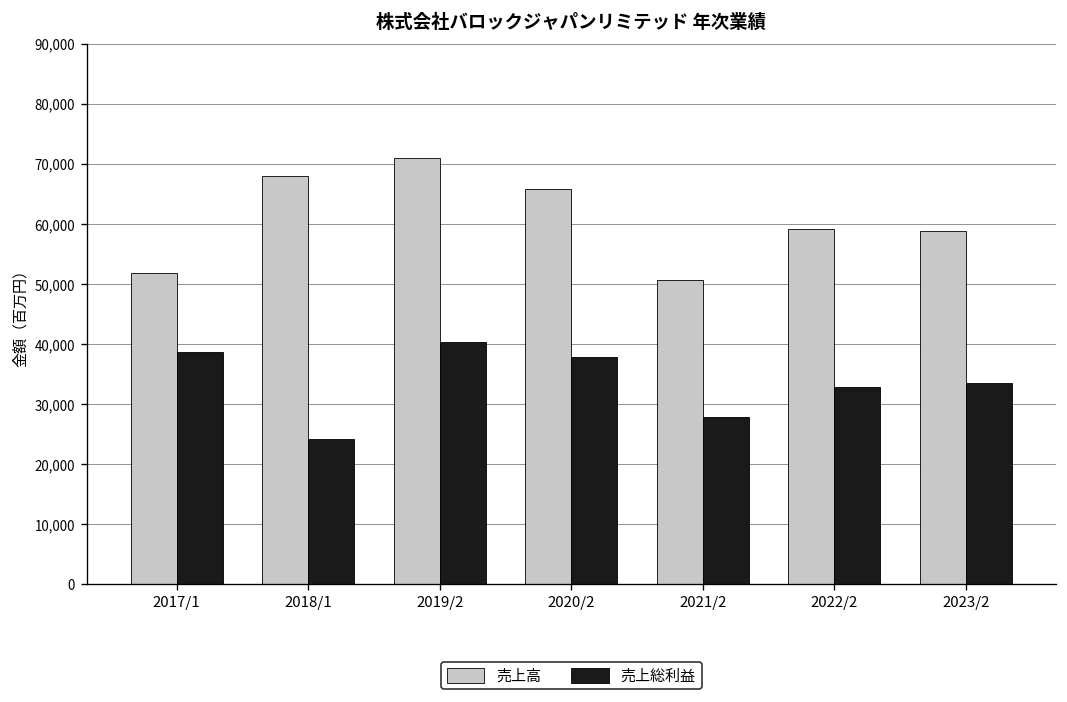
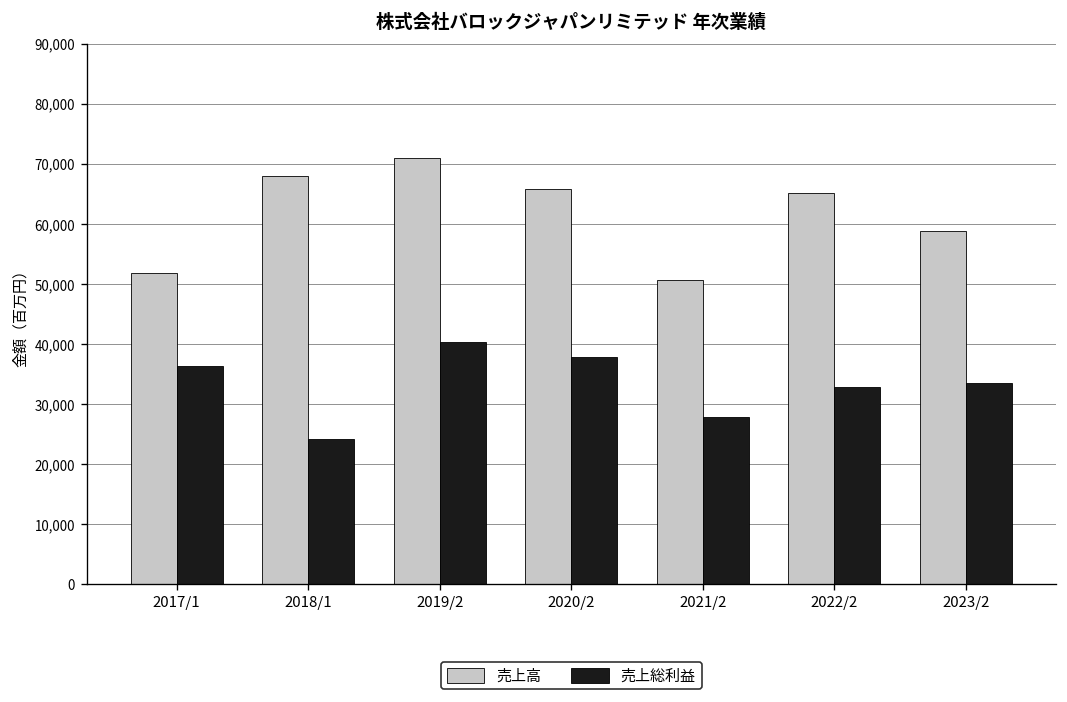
売上総利益, 2017/1: 39,000 -> 36,000
売上高, 2022/2: 59,000 -> 65,000
